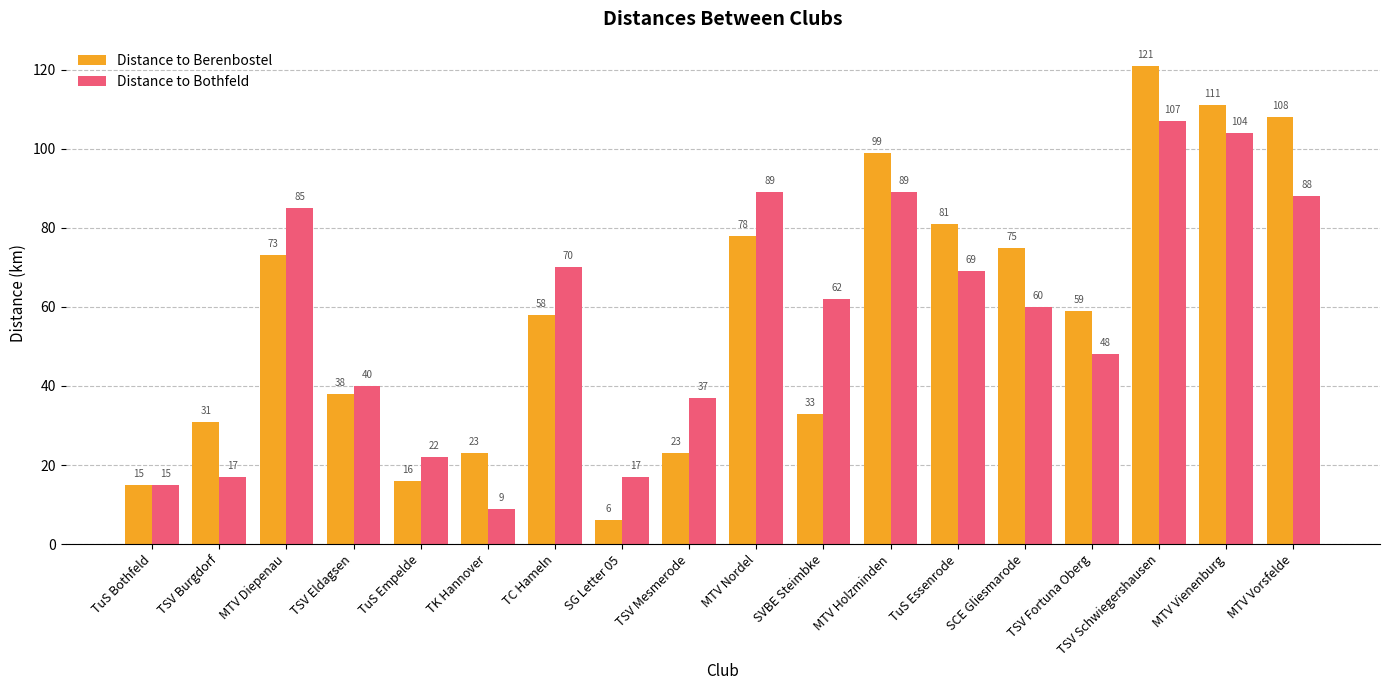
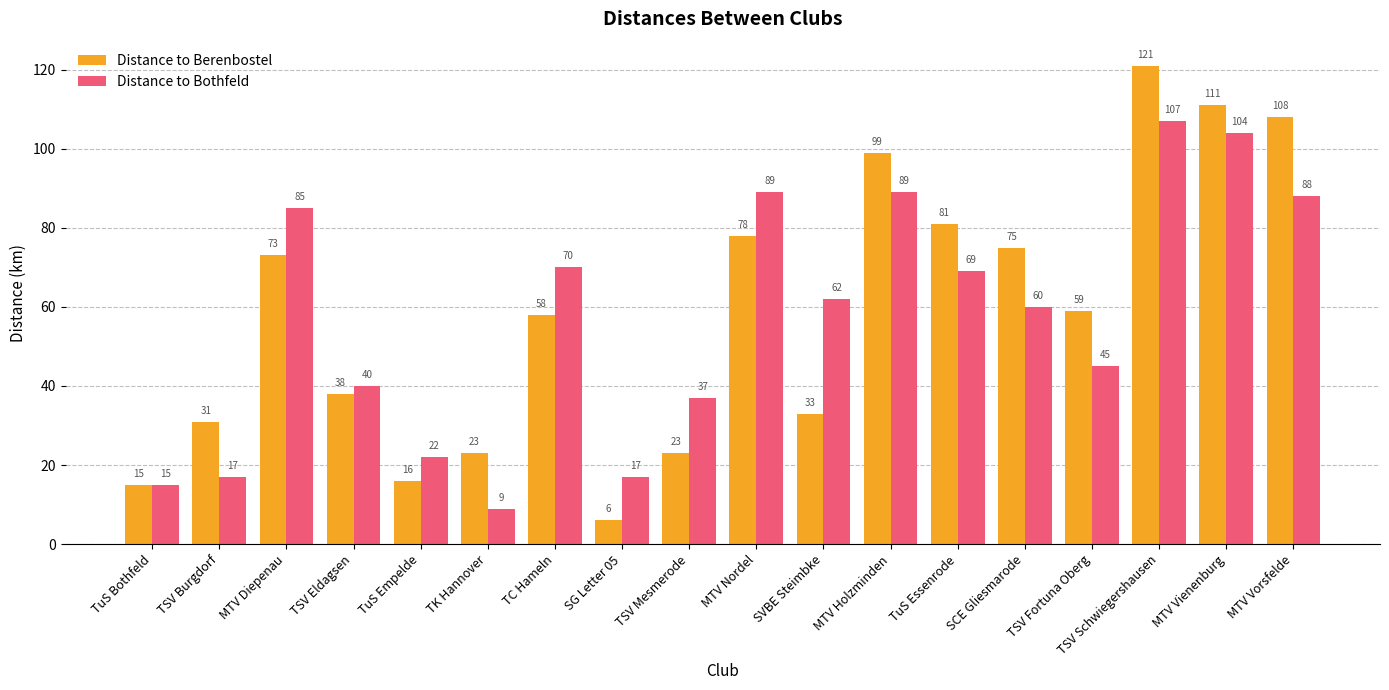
Distance to Bothfeld, TSV Fortuna Oberg: 48 -> 45
